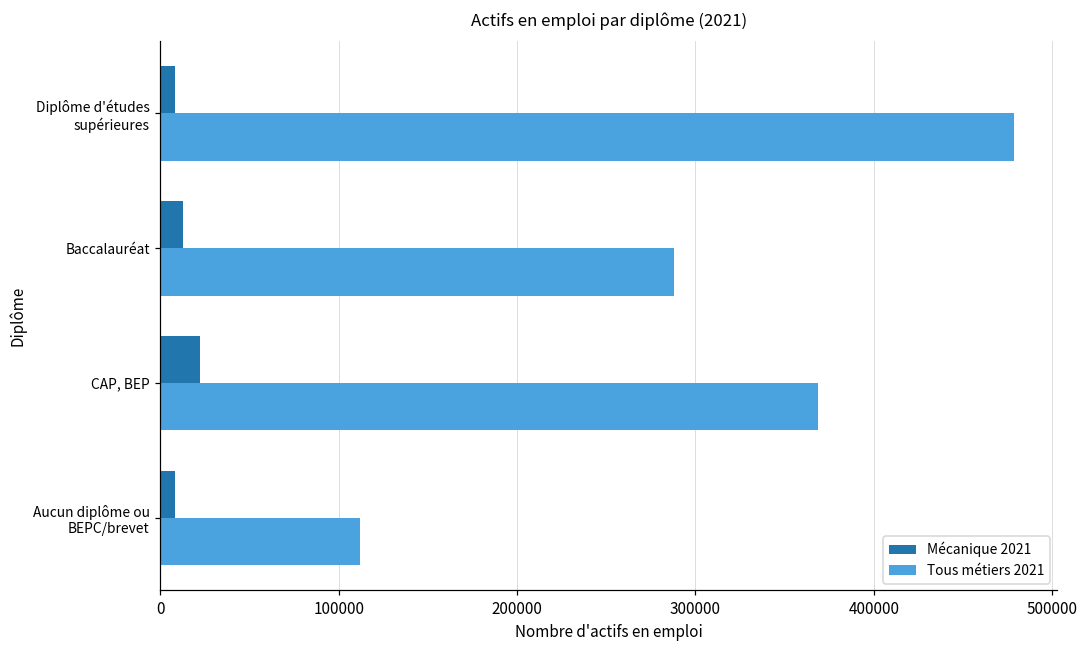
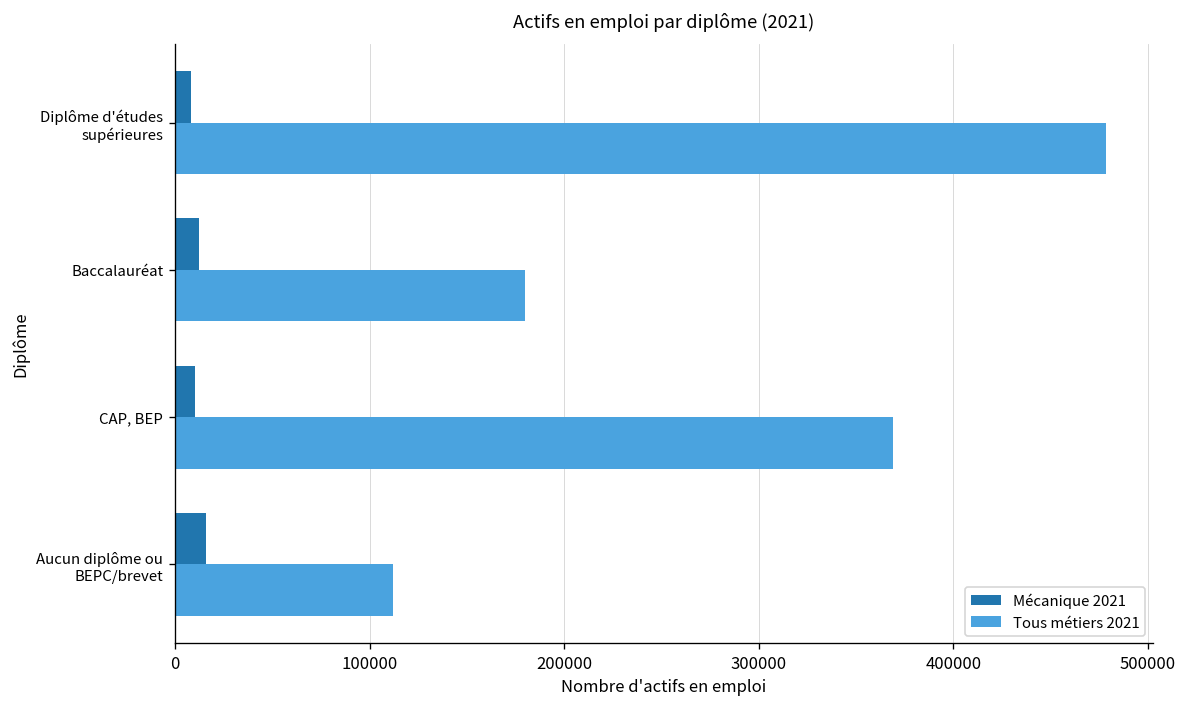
Tous métiers 2021, Baccalauréat: 288000 -> 180000
Mécanique 2021, CAP, BEP: 22000 -> 10000
Mécanique 2021, Aucun diplôme ou BEPC/brevet: 8000 -> 16000
